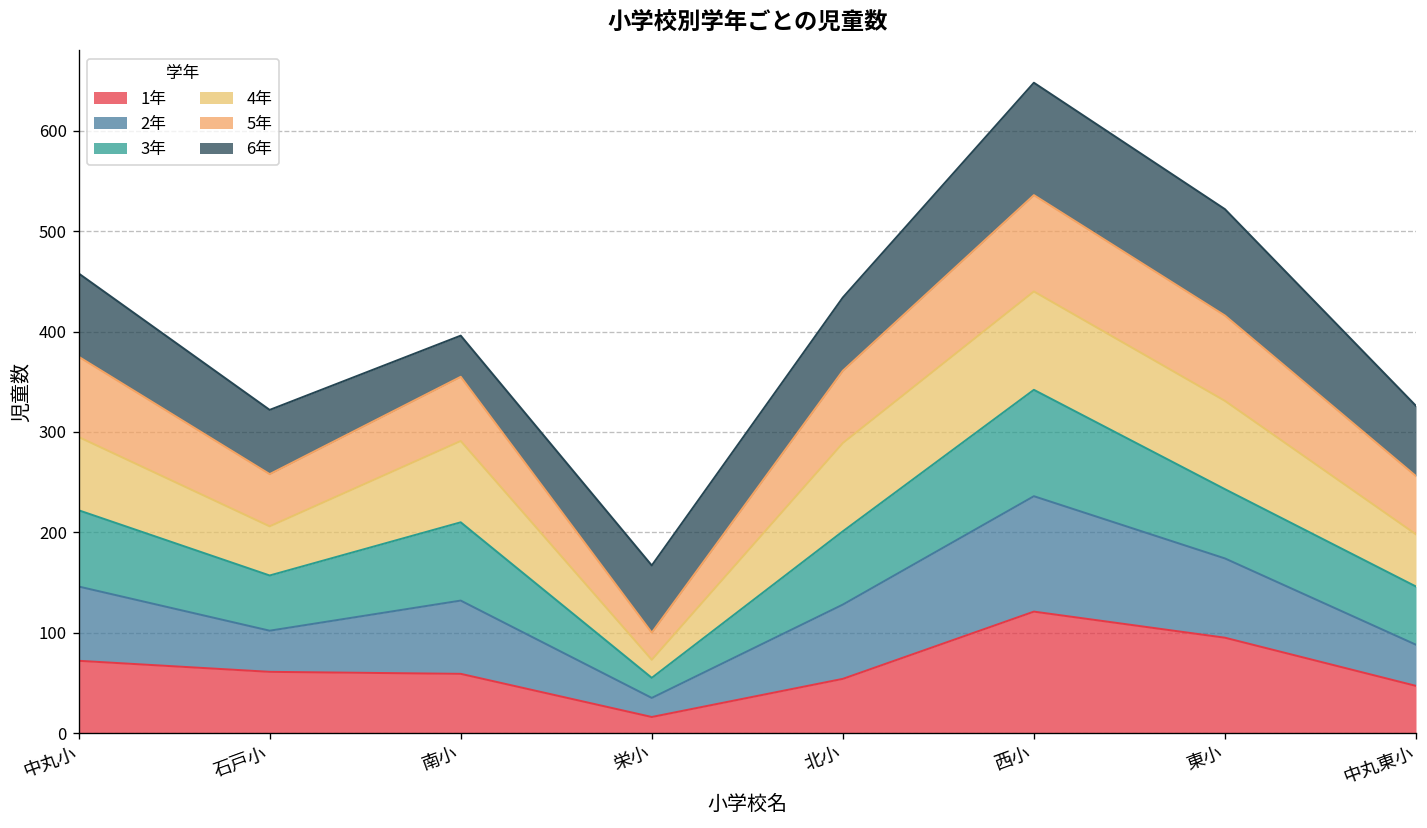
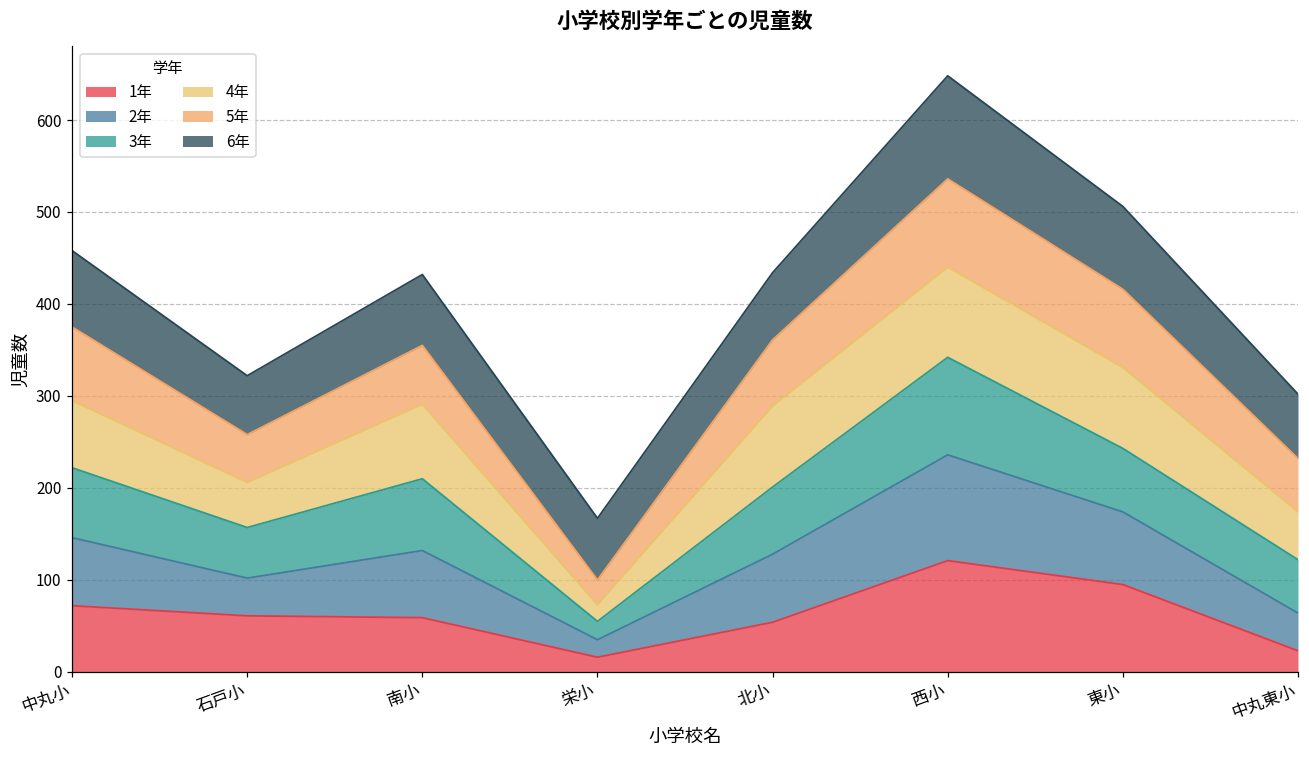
6年, 南小: 40 -> 80
6年, 東小: 110 -> 90
1年, 中丸東小: 50 -> 20
